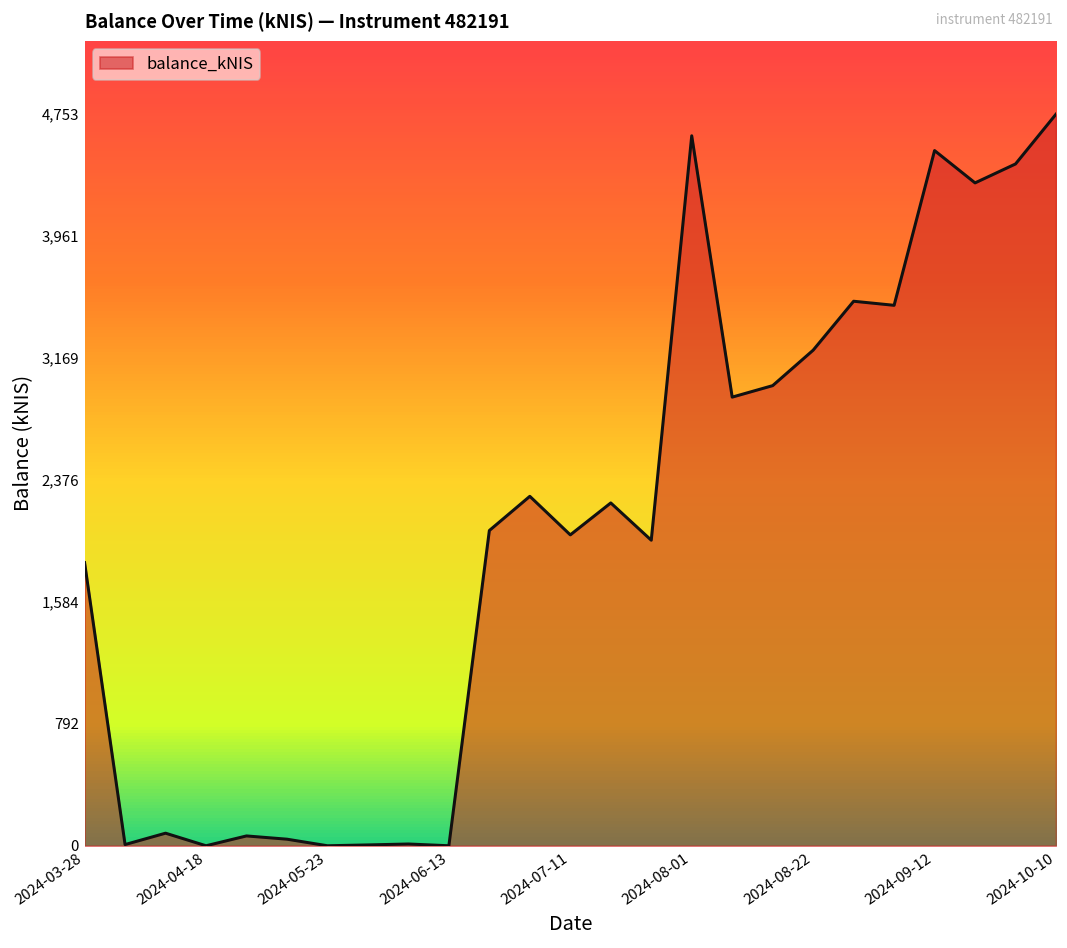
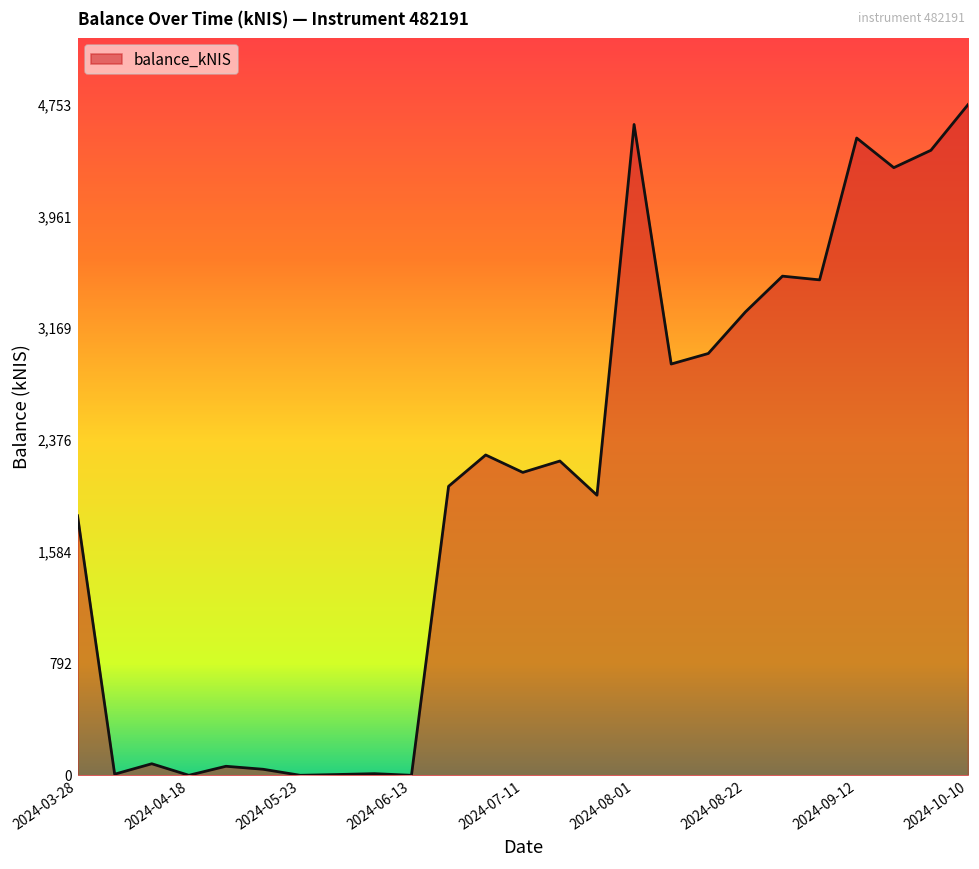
2024-07-11: 2,020 -> 2,150
2024-08-22: 3,220 -> 3,280
